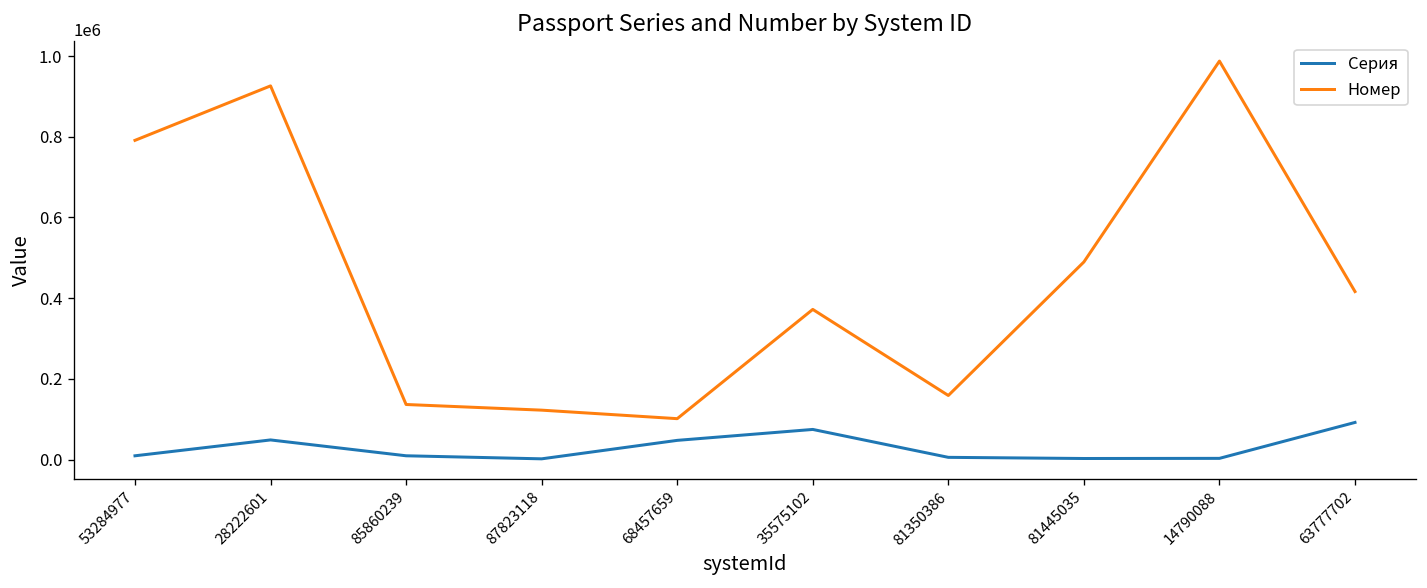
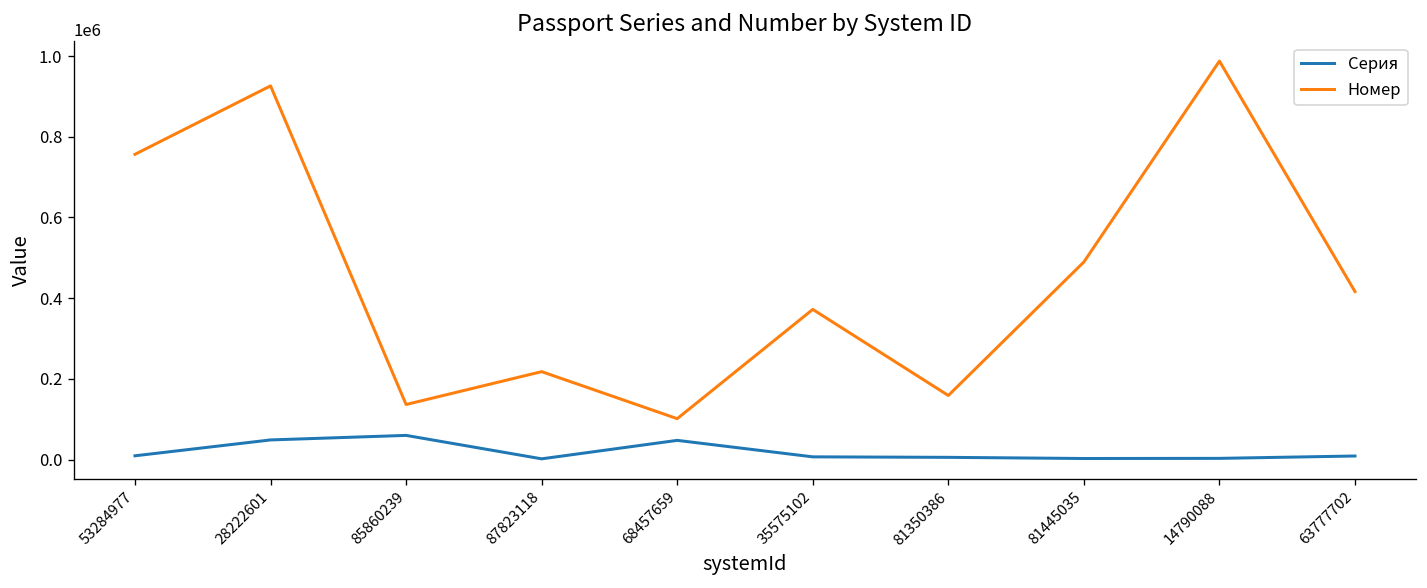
Номер, 53284977: 790000 -> 760000
Серия, 85860239: 10000 -> 60000
Номер, 87823118: 120000 -> 220000
Серия, 35575102: 70000 -> 10000
Серия, 63777702: 90000 -> 10000
